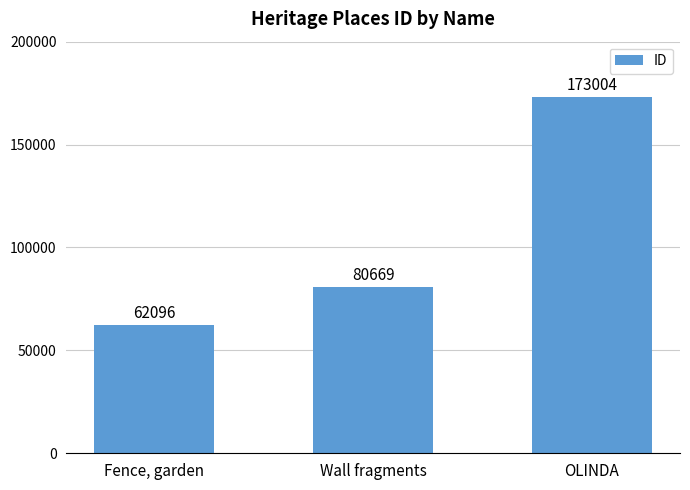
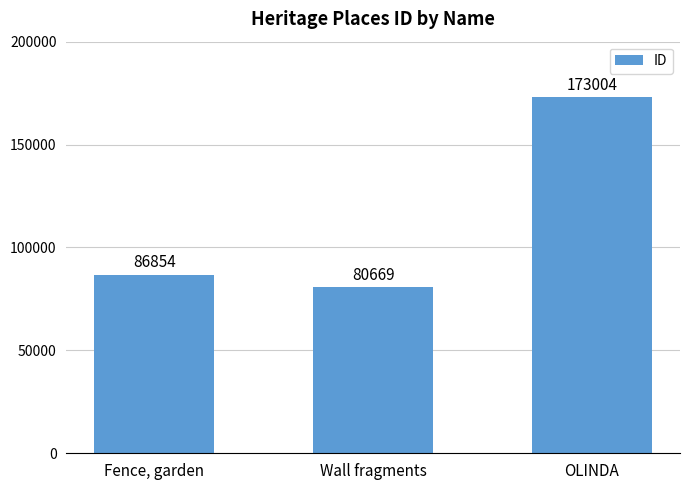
Fence, garden: 62096 -> 86854
